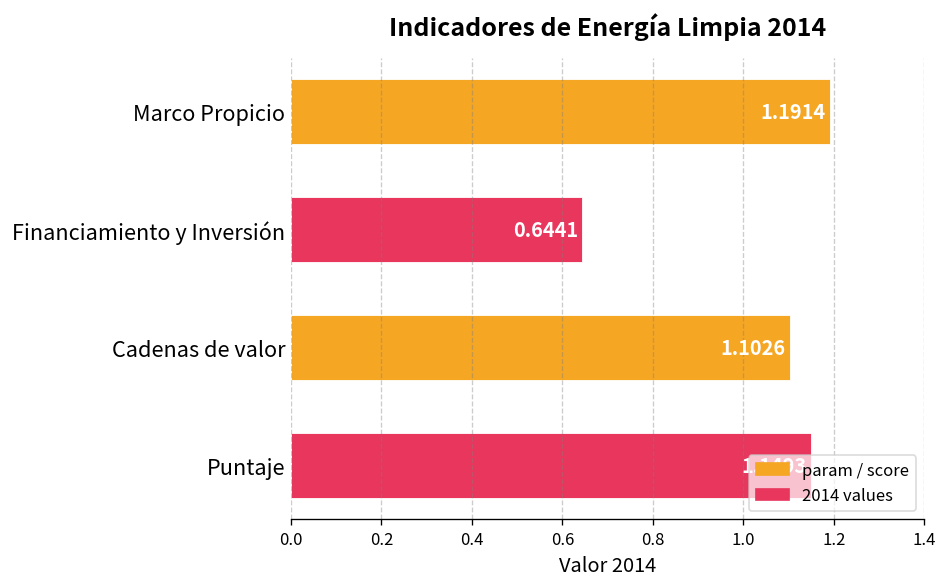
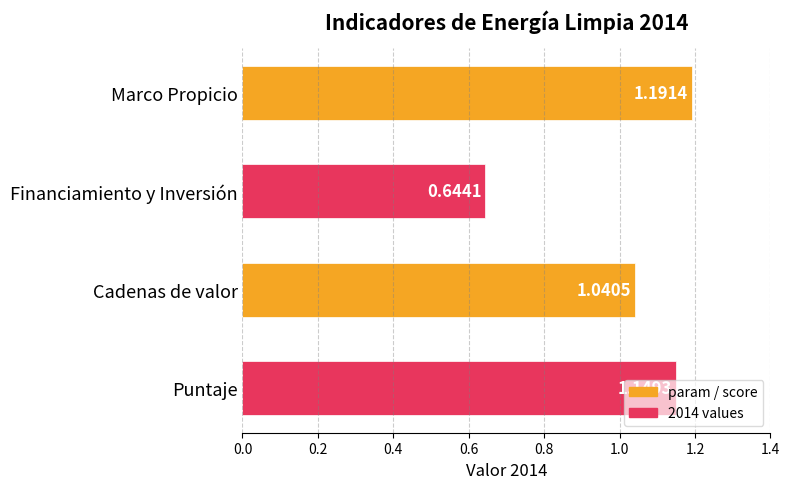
Cadenas de valor: 1.1026 -> 1.0405
